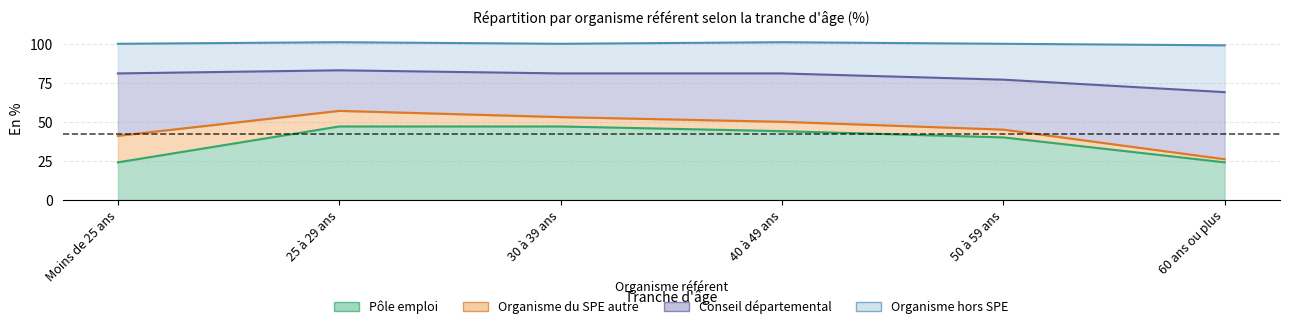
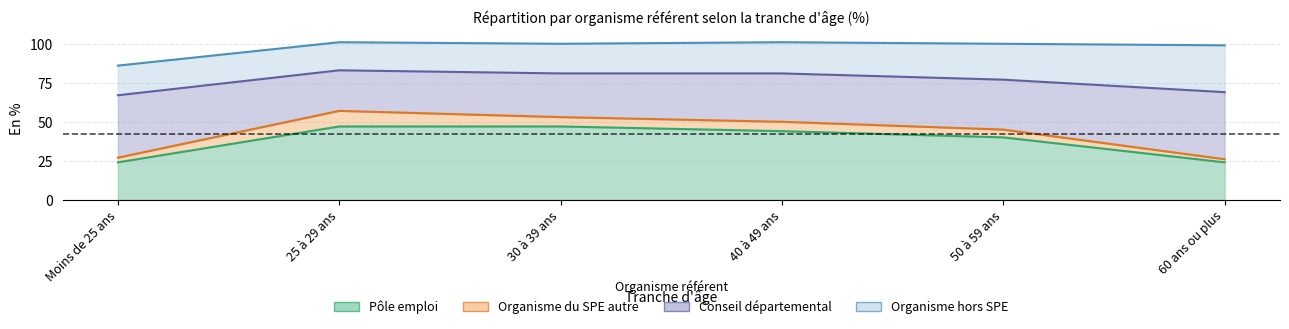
Organisme du SPE autre, Moins de 25 ans: 17 -> 3
